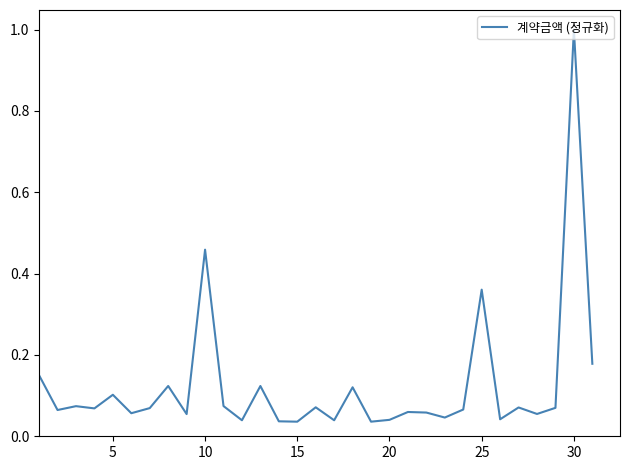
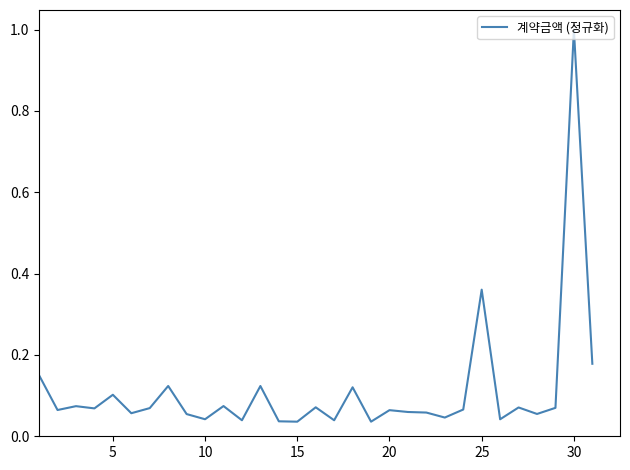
10: 0.46 -> 0.04
20: 0.04 -> 0.06
